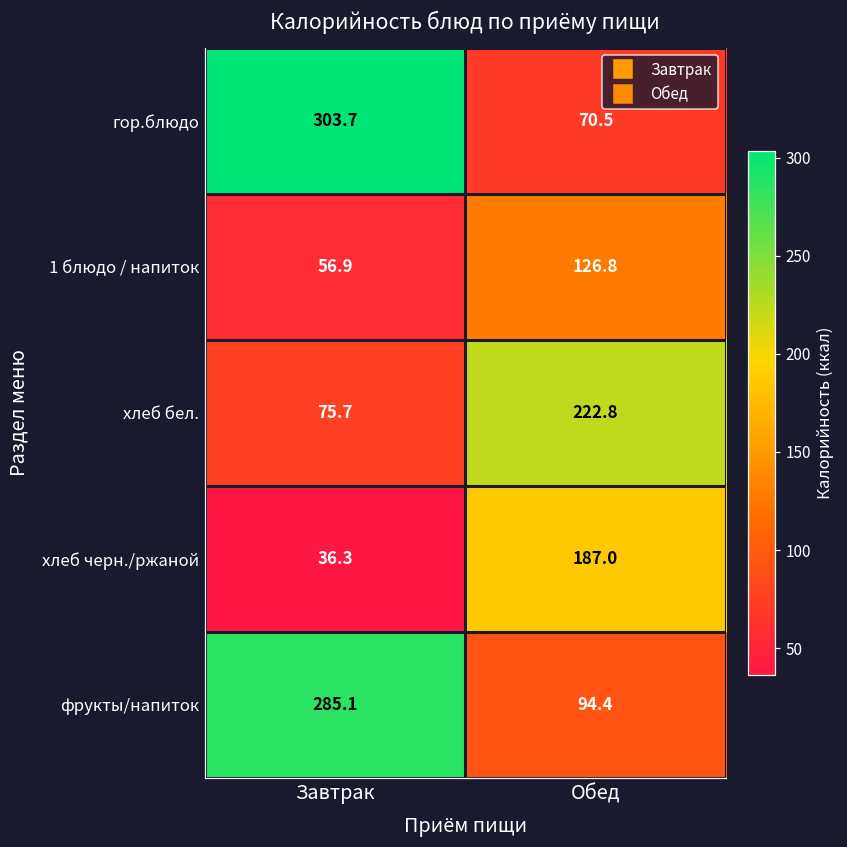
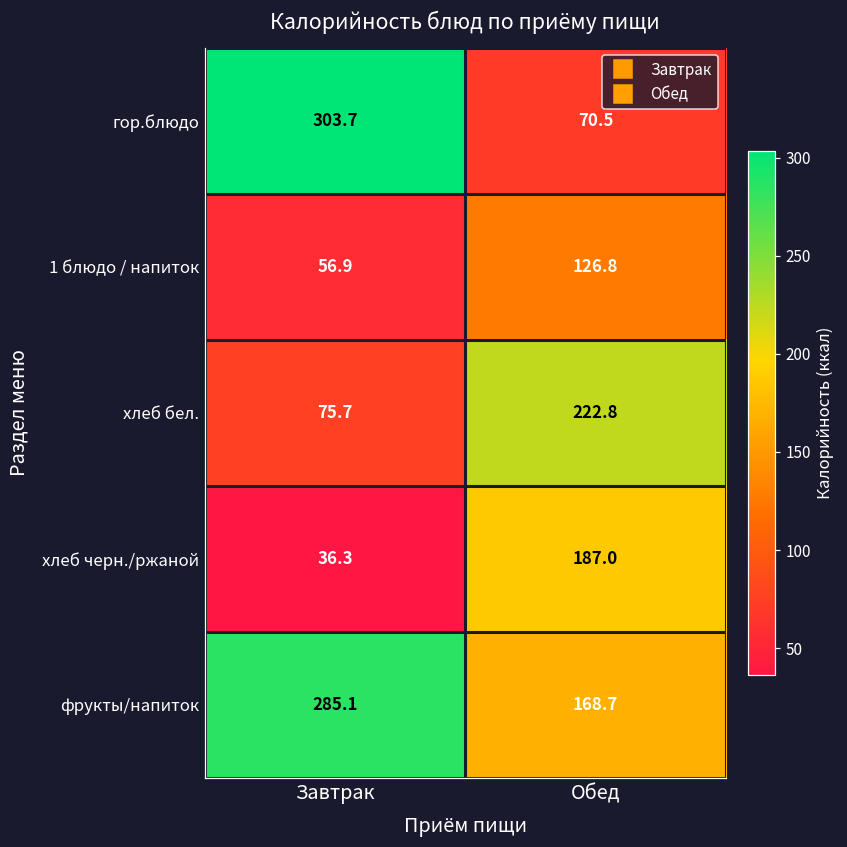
фрукты/напиток, Обед: 94.4 -> 168.7
